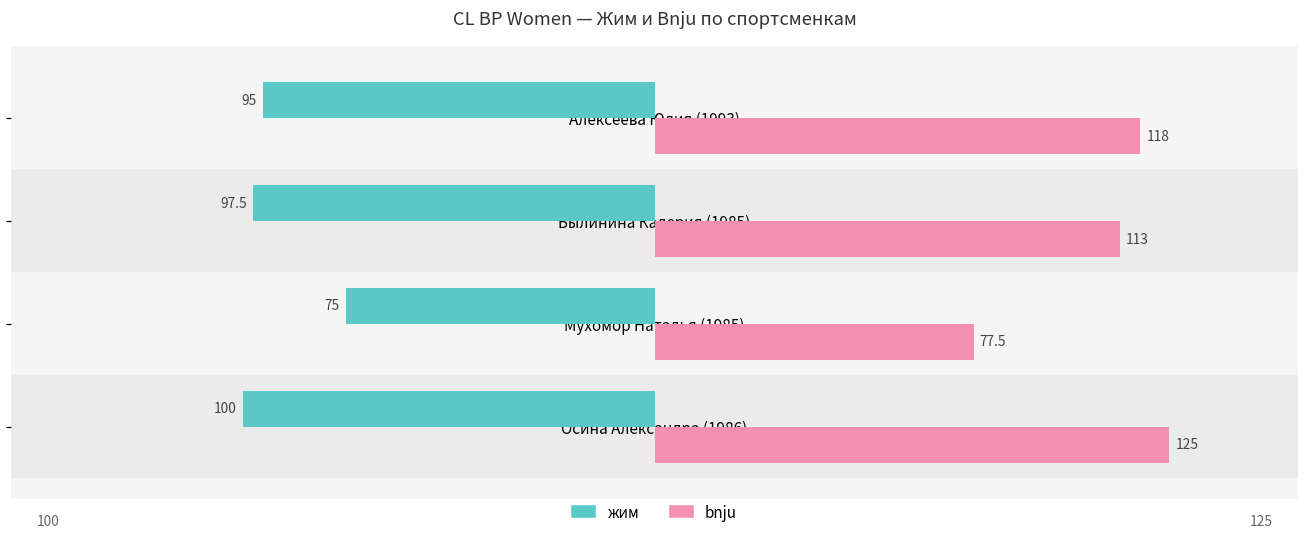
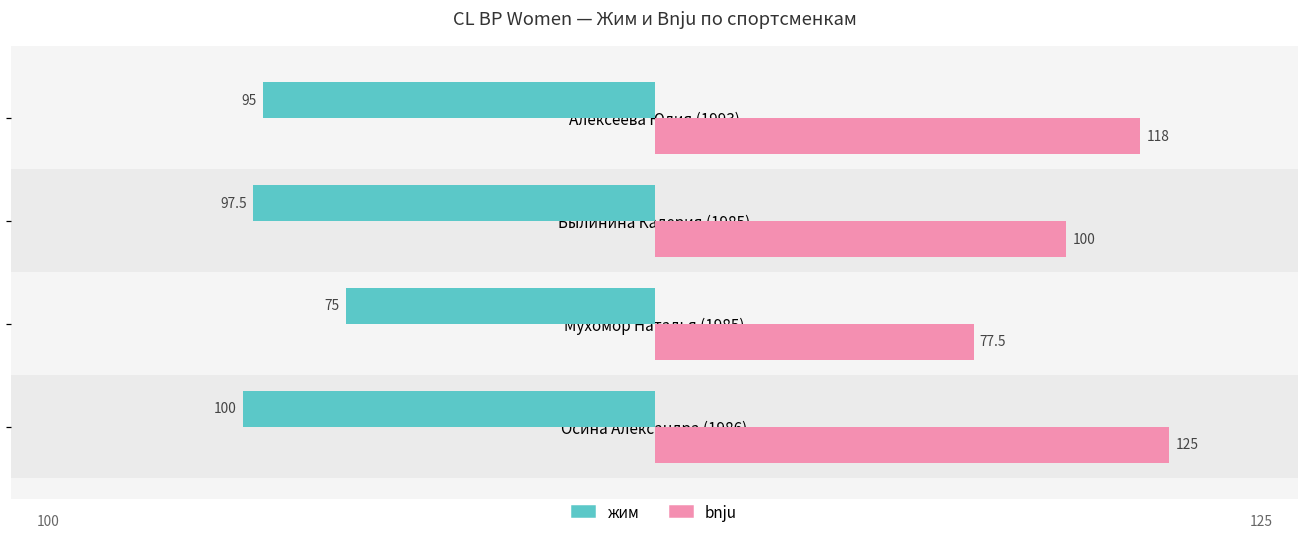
bnju, Былинина Калерия (1985): 113 -> 100
